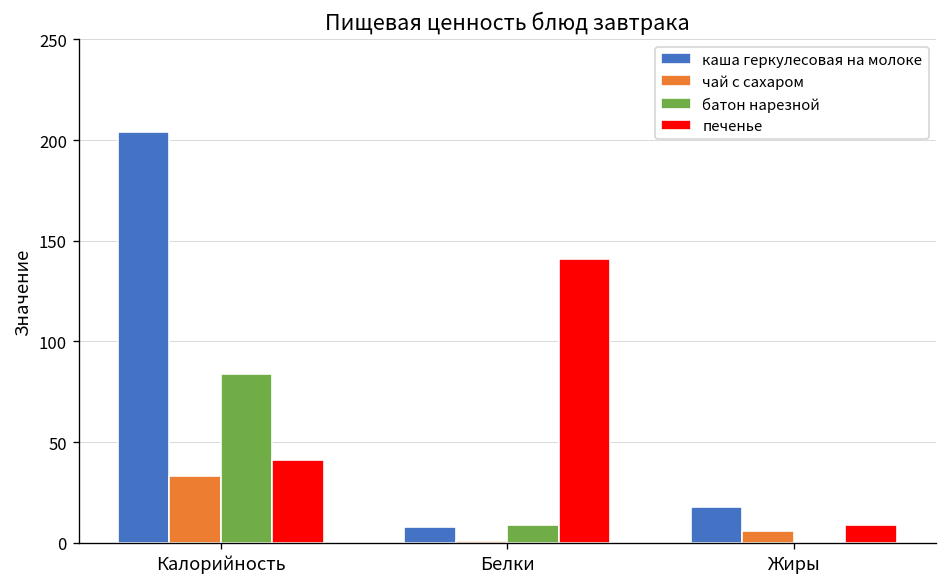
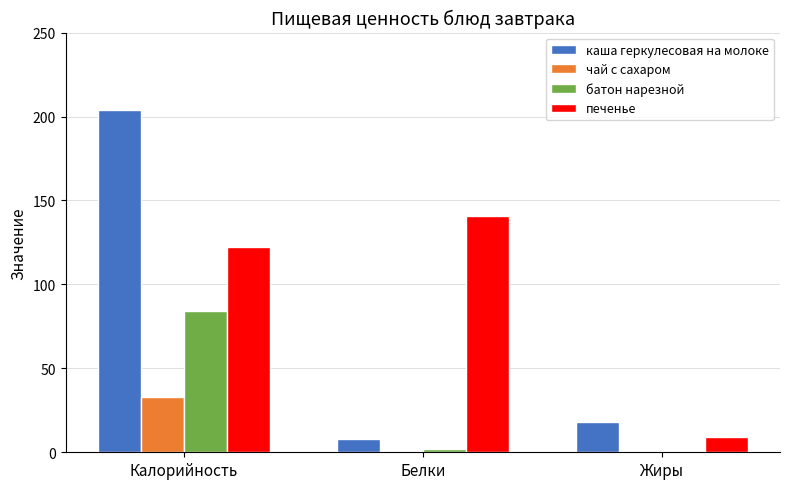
печенье, Калорийность: 41 -> 122
батон нарезной, Белки: 9 -> 2
чай с сахаром, Жиры: 6 -> 1
